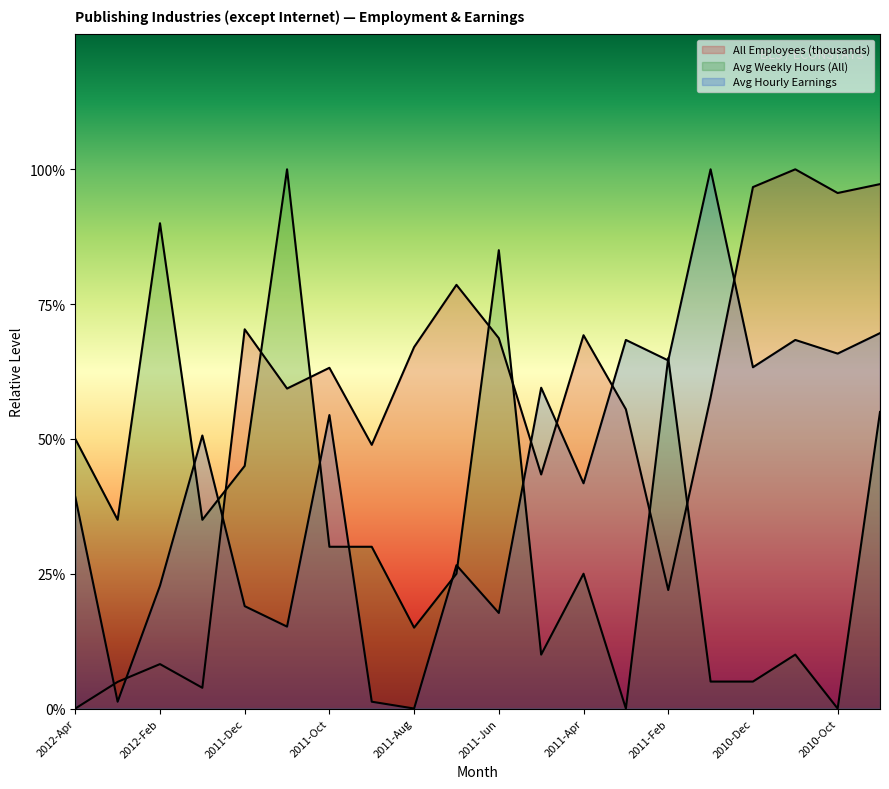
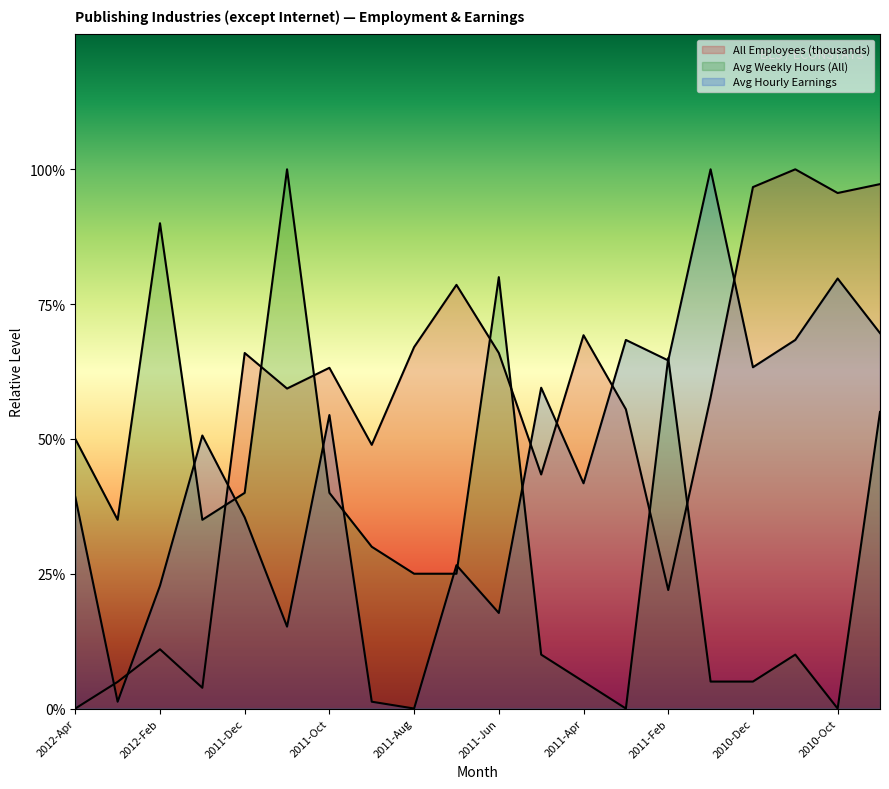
All Employees (thousands), 2012-Feb: 8% -> 11%
All Employees (thousands), 2011-Dec: 70% -> 66%
Avg Weekly Hours (All), 2011-Dec: 45% -> 40%
Avg Hourly Earnings, 2011-Dec: 19% -> 35%
Avg Weekly Hours (All), 2011-Oct: 30% -> 40%
Avg Weekly Hours (All), 2011-Aug: 15% -> 25%
All Employees (thousands), 2011-Jun: 69% -> 66%
Avg Weekly Hours (All), 2011-Jun: 85% -> 80%
Avg Weekly Hours (All), 2011-Apr: 25% -> 5%
Avg Hourly Earnings, 2010-Oct: 66% -> 80%
